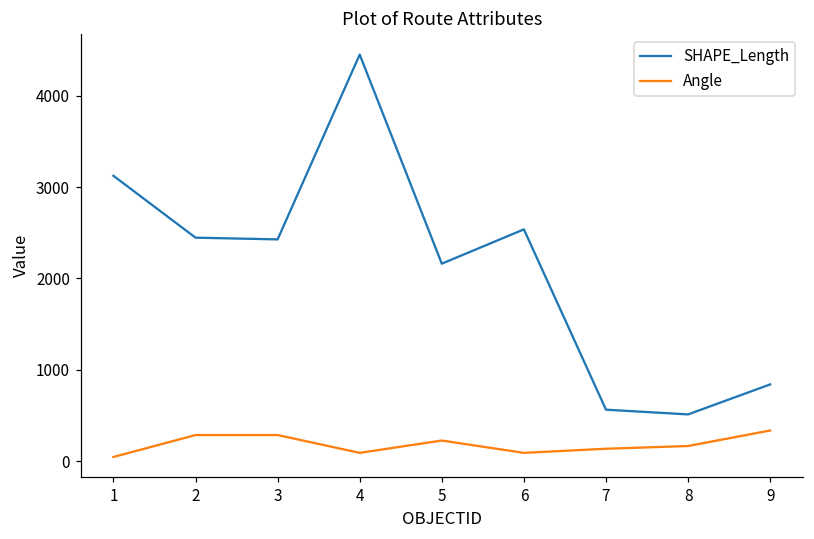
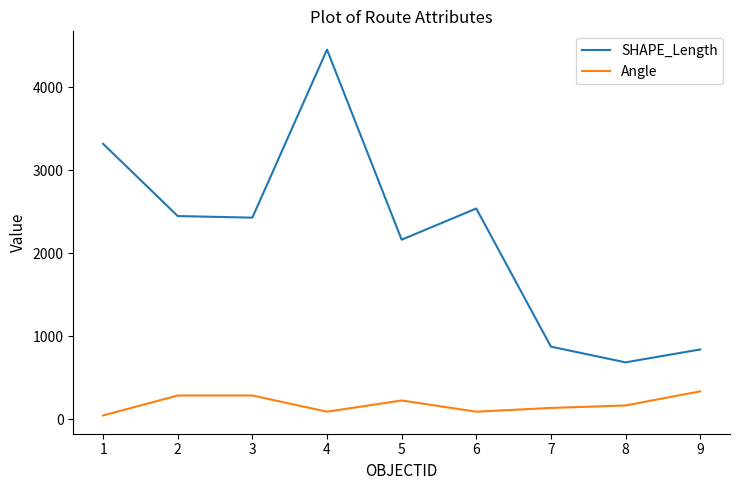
SHAPE_Length, 1: 3100 -> 3300
SHAPE_Length, 7: 600 -> 900
SHAPE_Length, 8: 500 -> 700
